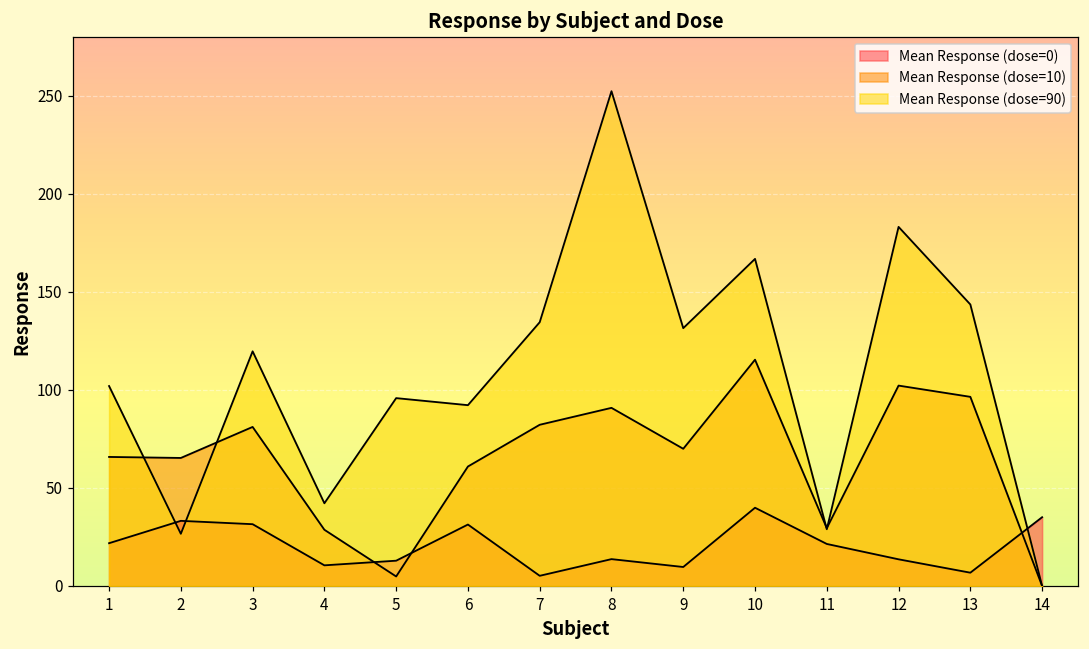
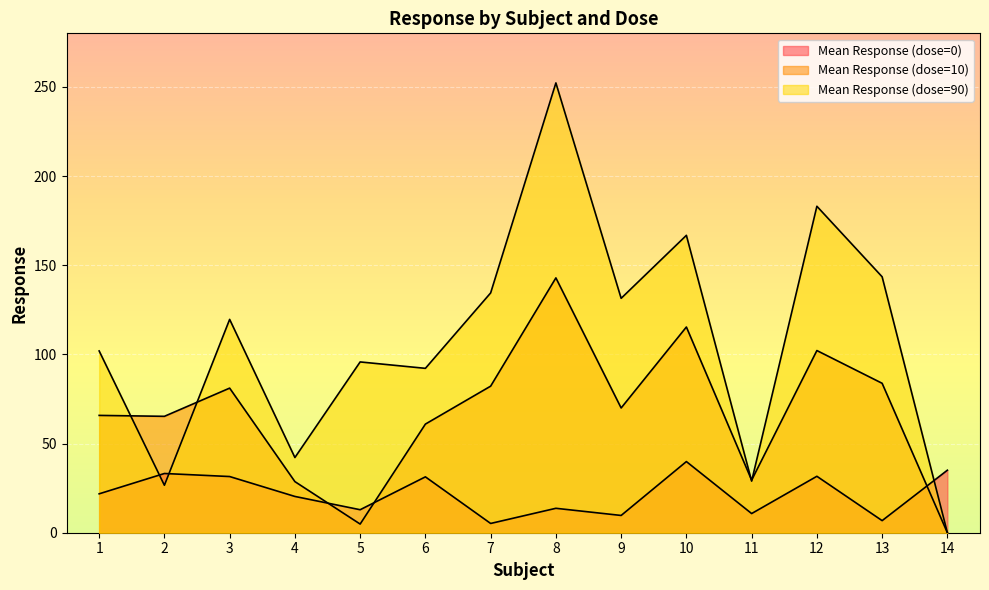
Mean Response (dose=0), 4: 11 -> 20
Mean Response (dose=10), 8: 91 -> 143
Mean Response (dose=0), 11: 21 -> 11
Mean Response (dose=0), 12: 14 -> 32
Mean Response (dose=10), 13: 96 -> 84
